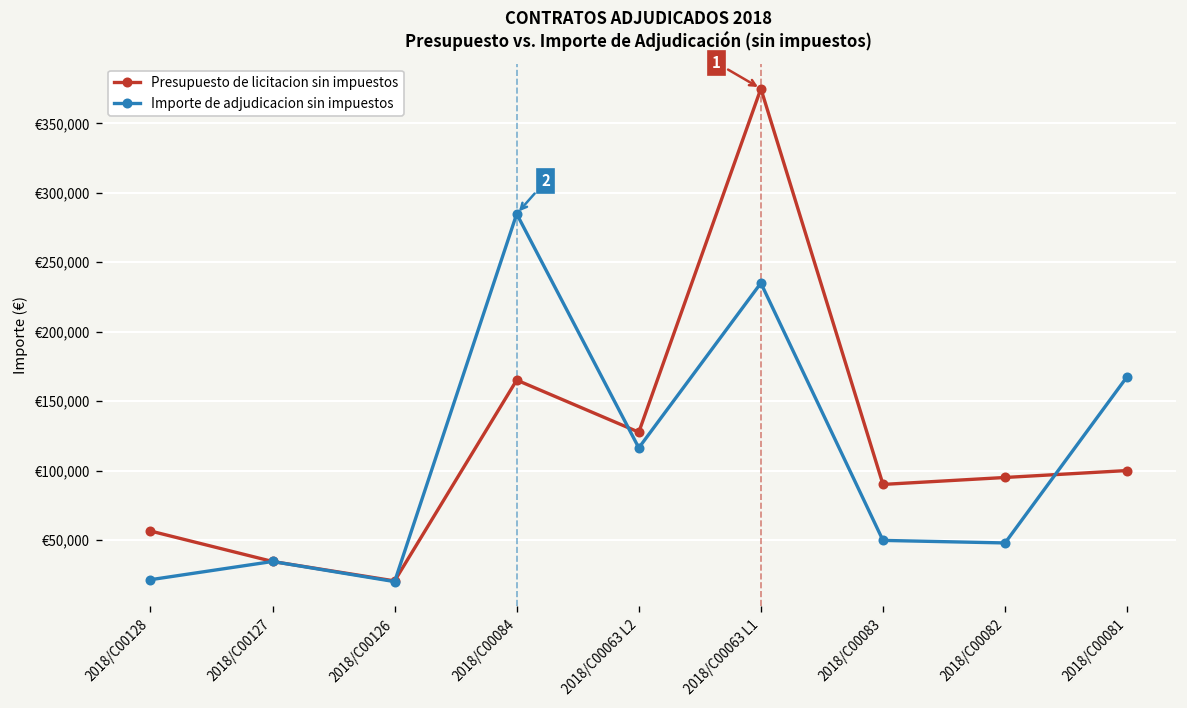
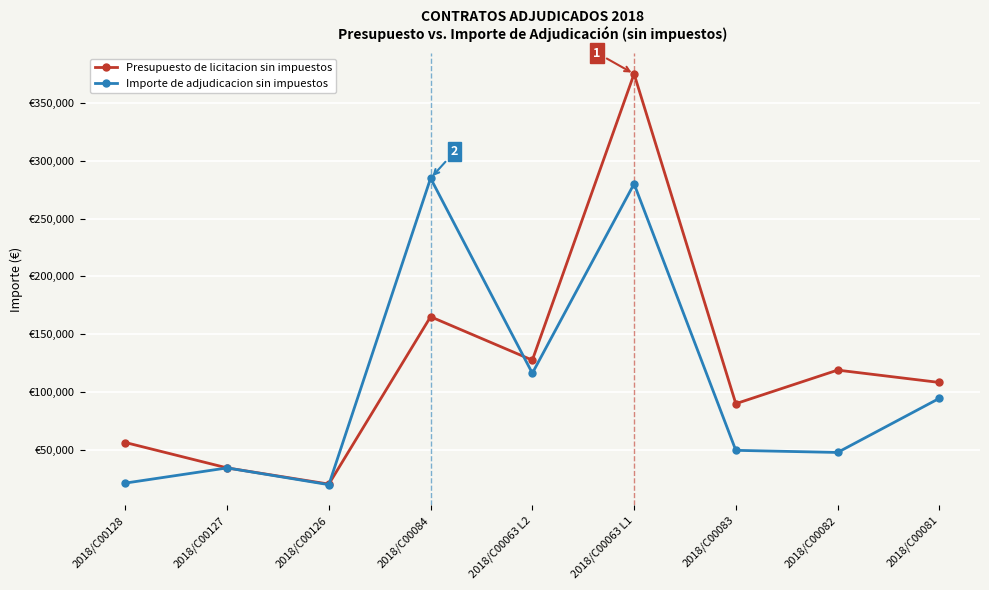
Importe de adjudicacion sin impuestos, 2018/C00063 L1: €235,000 -> €280,000
Presupuesto de licitacion sin impuestos, 2018/C00082: €95,000 -> €119,000
Presupuesto de licitacion sin impuestos, 2018/C00081: €100,000 -> €108,000
Importe de adjudicacion sin impuestos, 2018/C00081: €168,000 -> €95,000
